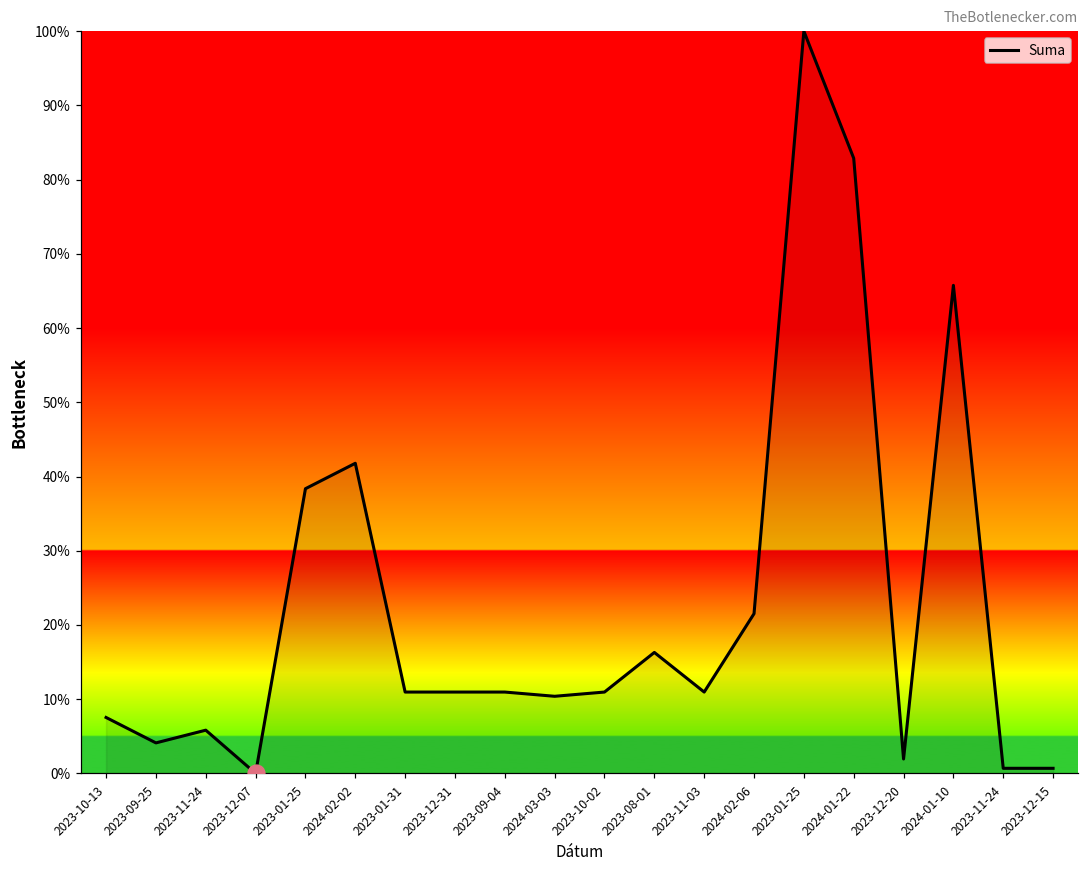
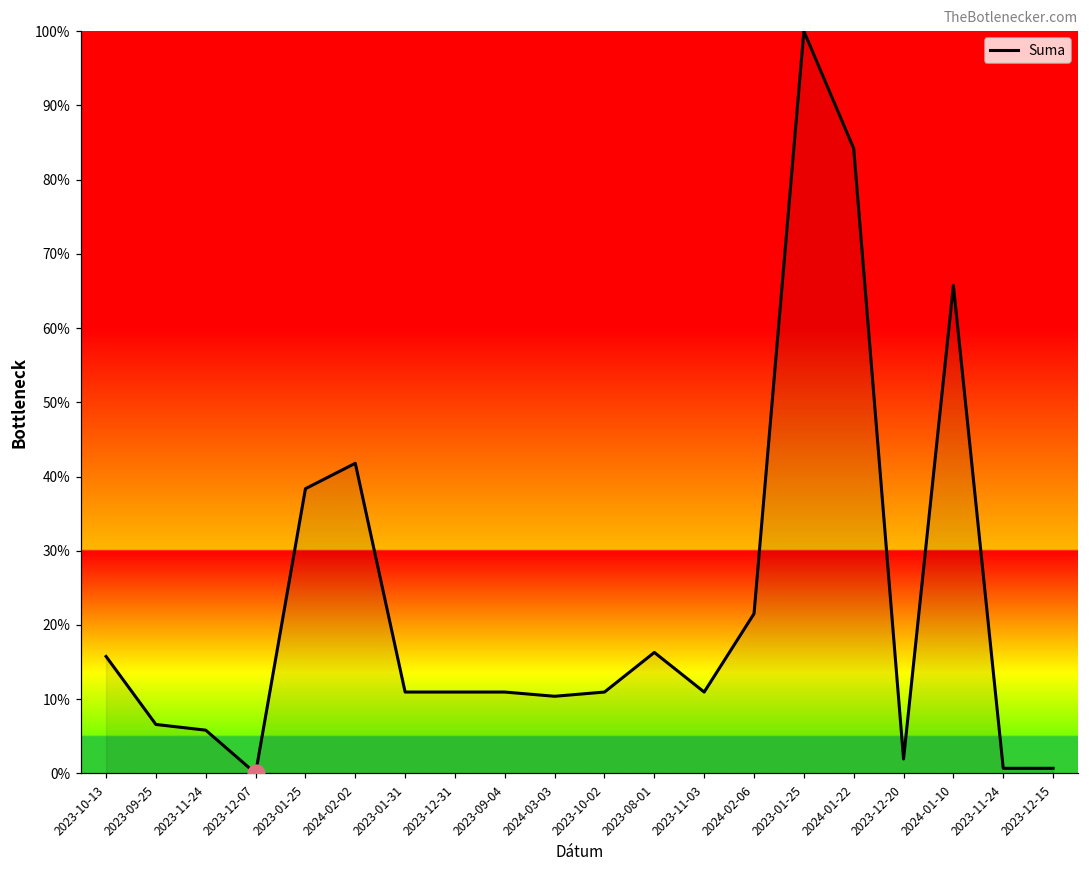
Suma, 2023-10-13: 8% -> 16%
Suma, 2023-09-25: 4% -> 7%
Suma, 2024-01-22: 83% -> 84%
